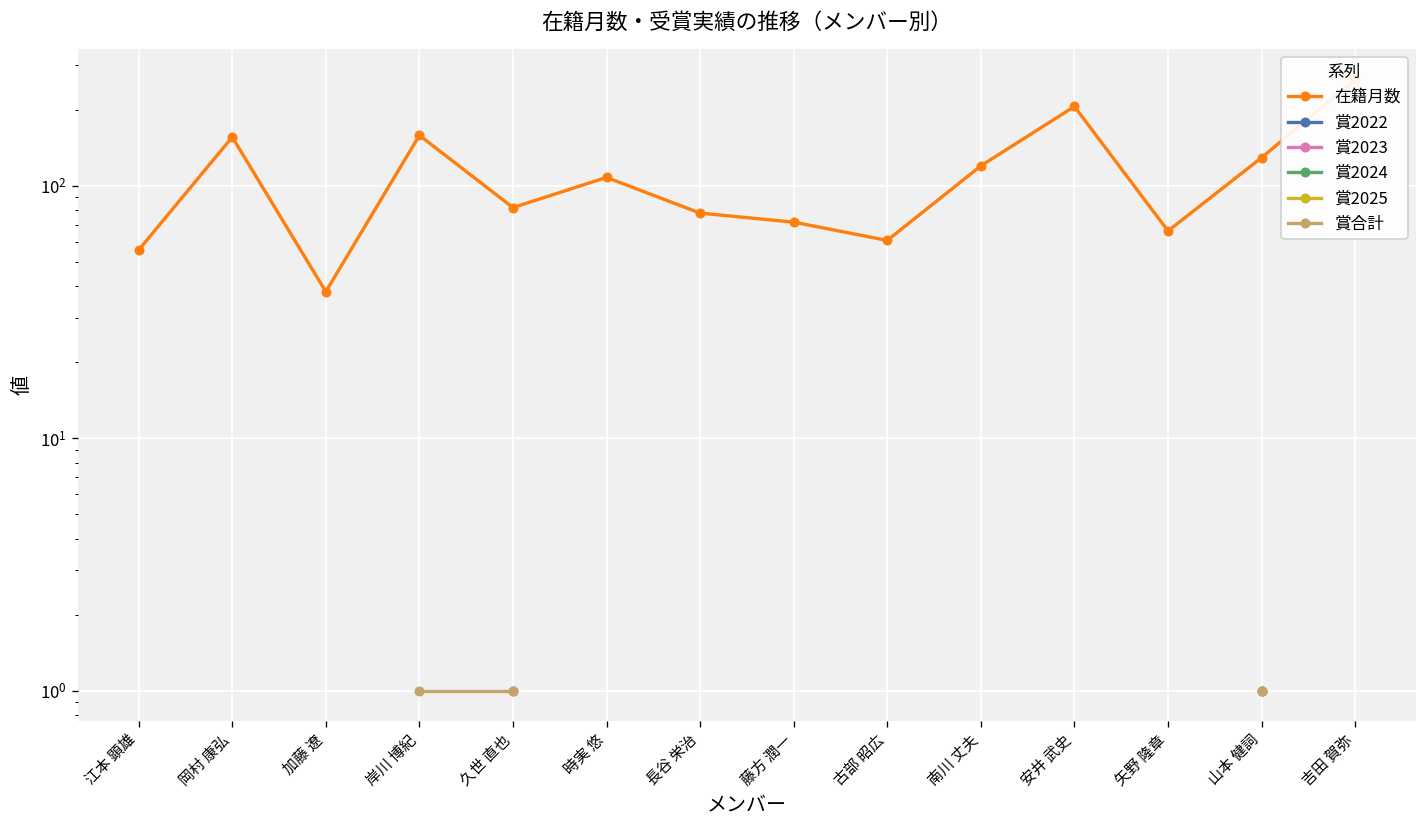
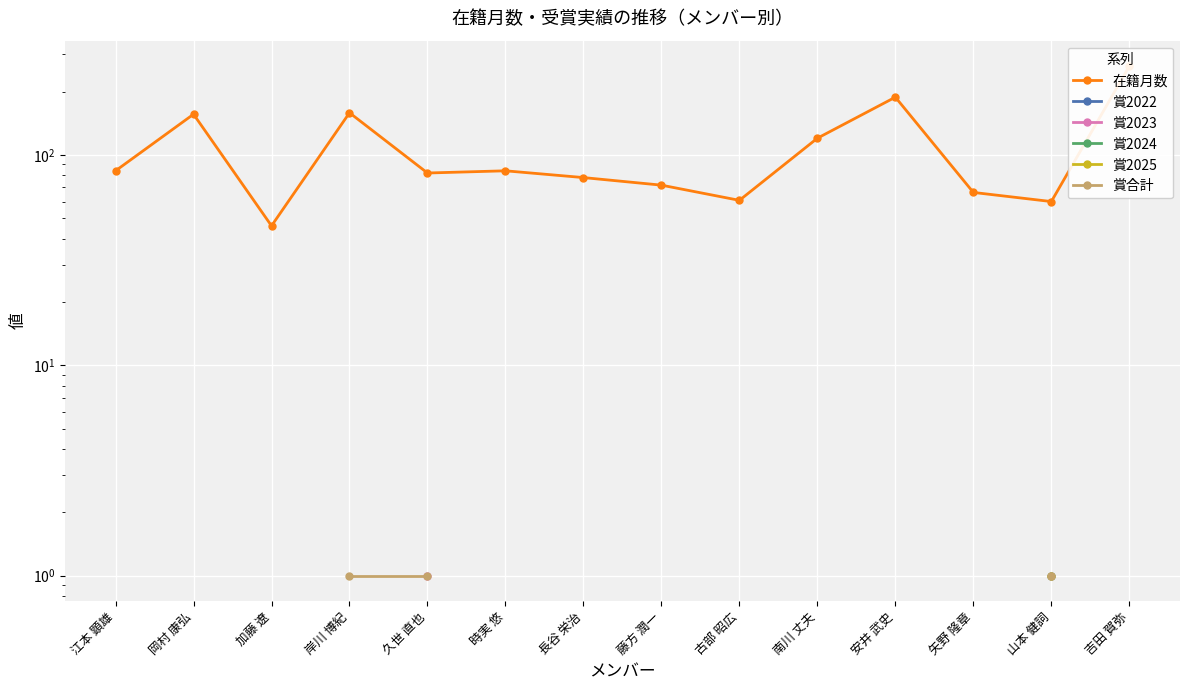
在籍月数, 江本 顕雄: 56 -> 84
在籍月数, 加藤 遼: 38 -> 46
在籍月数, 時実 悠: 110 -> 84
在籍月数, 安井 武史: 210 -> 190
在籍月数, 山本 健詞: 130 -> 60
